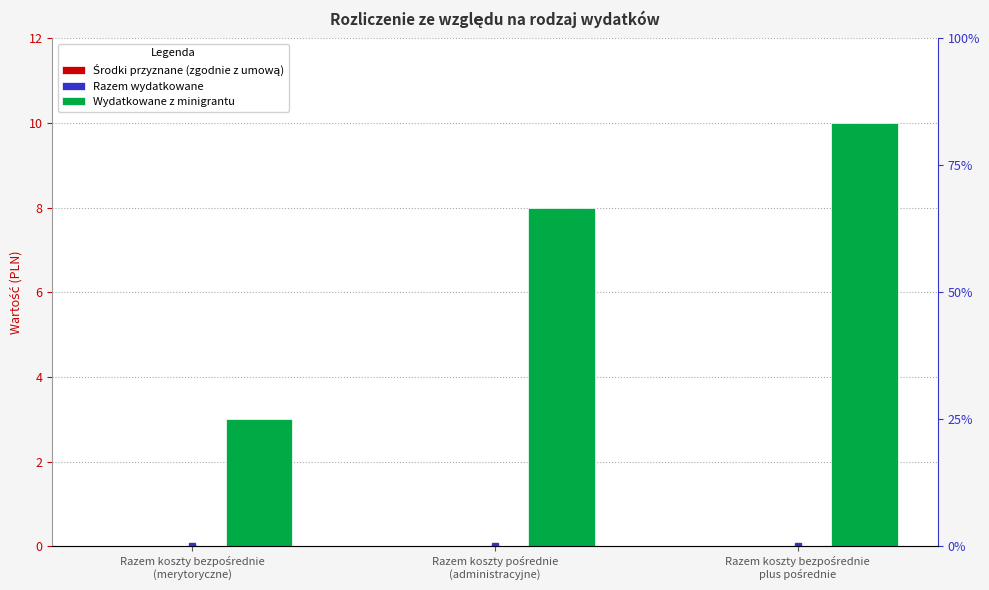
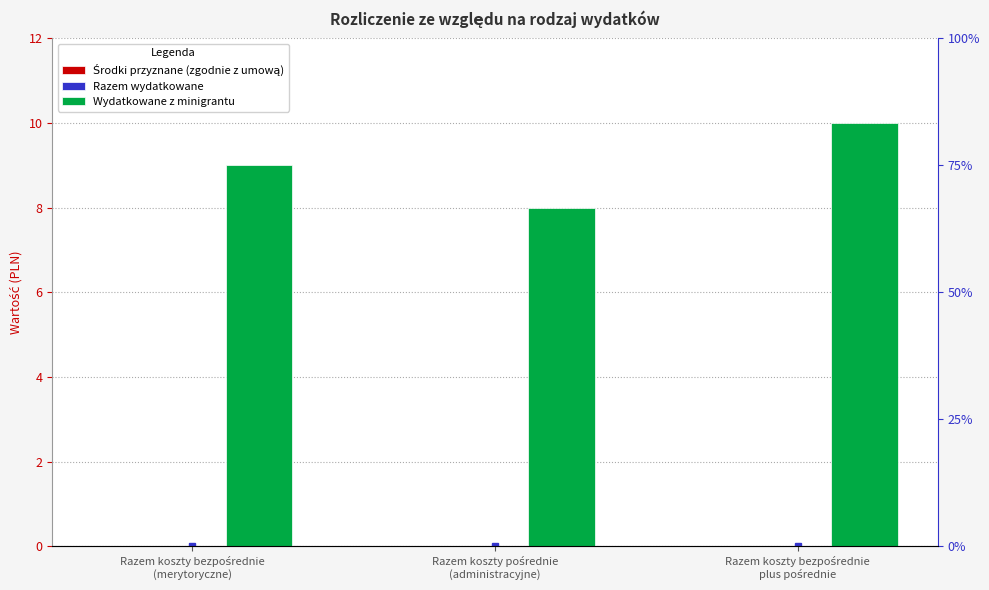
Wydatkowane z minigrantu, Razem koszty bezpośrednie (merytoryczne): 3 -> 9
